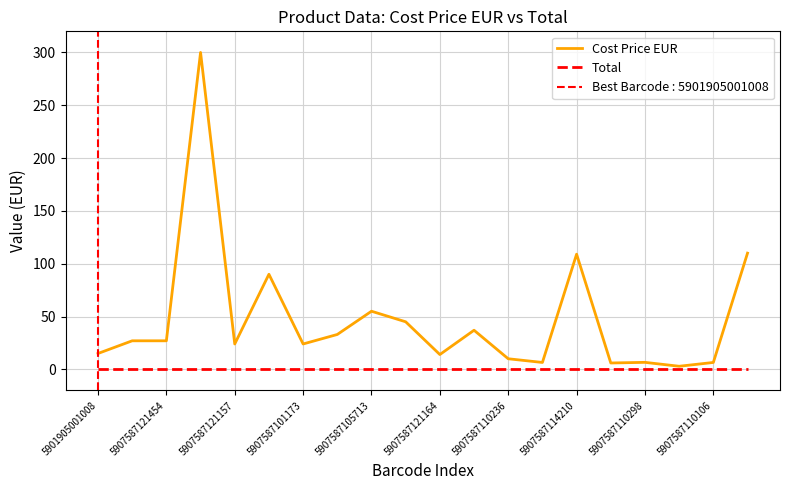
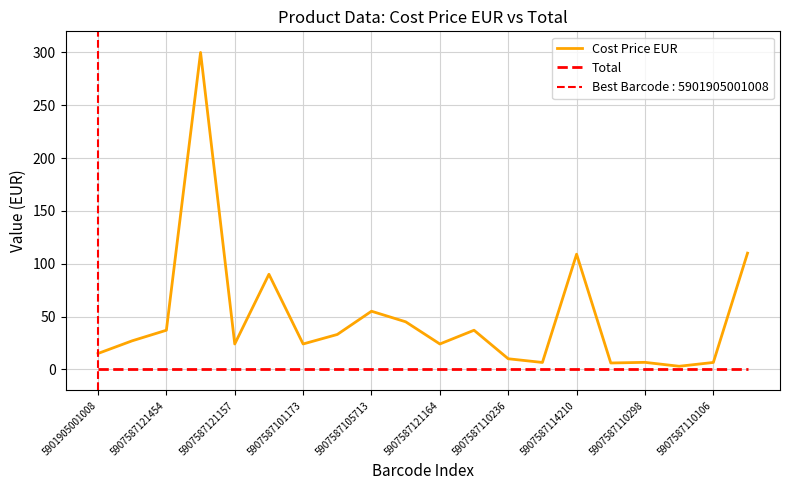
Cost Price EUR, 5907587121454: 27 -> 37
Cost Price EUR, 5907587121164: 14 -> 24
